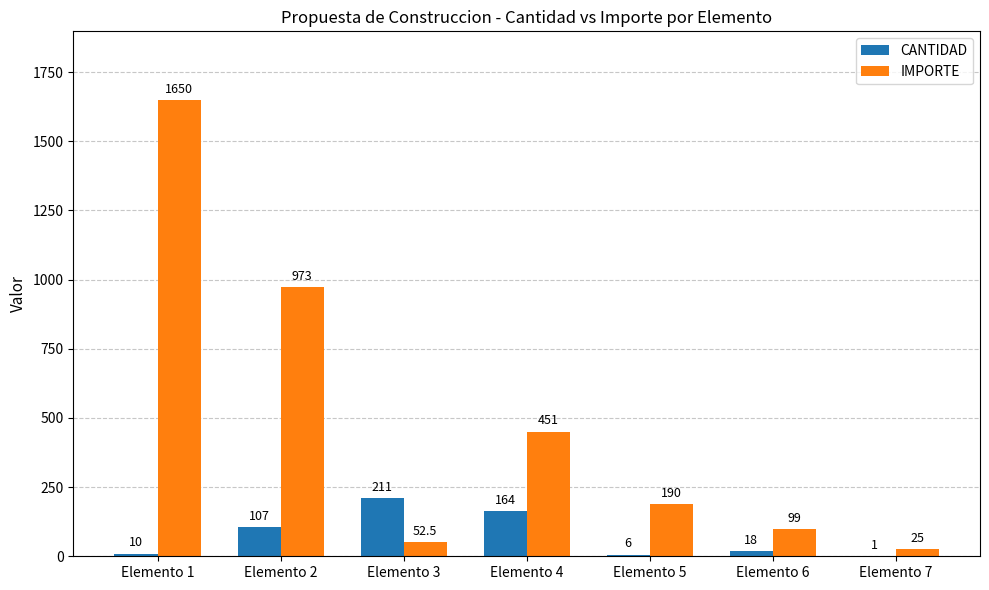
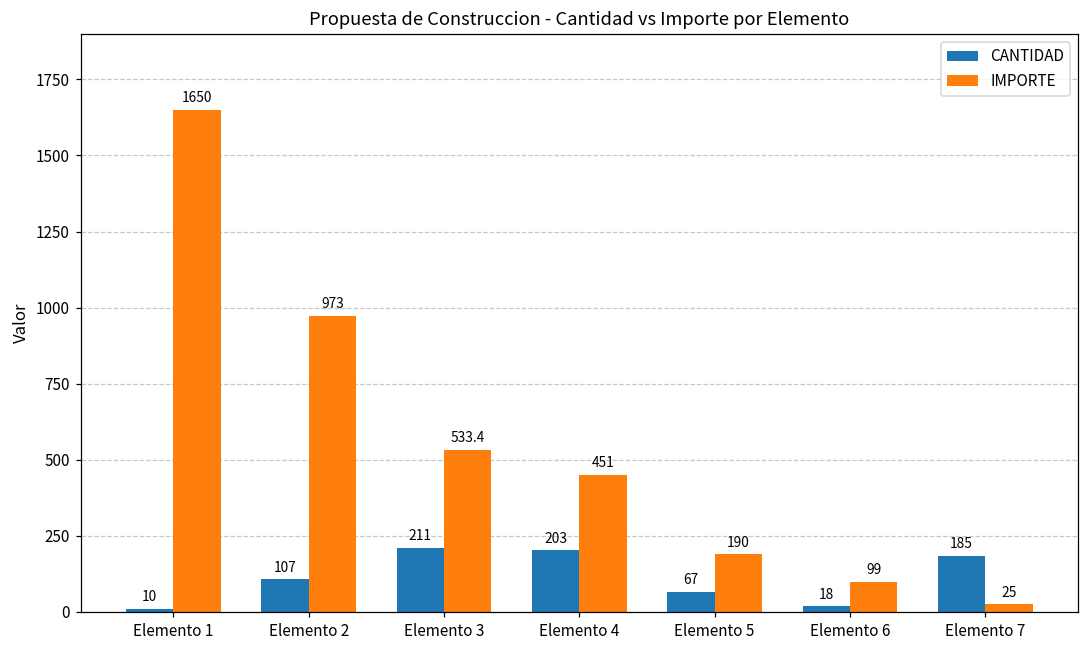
IMPORTE, Elemento 3: 52.5 -> 533.4
CANTIDAD, Elemento 4: 164 -> 203
CANTIDAD, Elemento 5: 6 -> 67
CANTIDAD, Elemento 7: 1 -> 185
